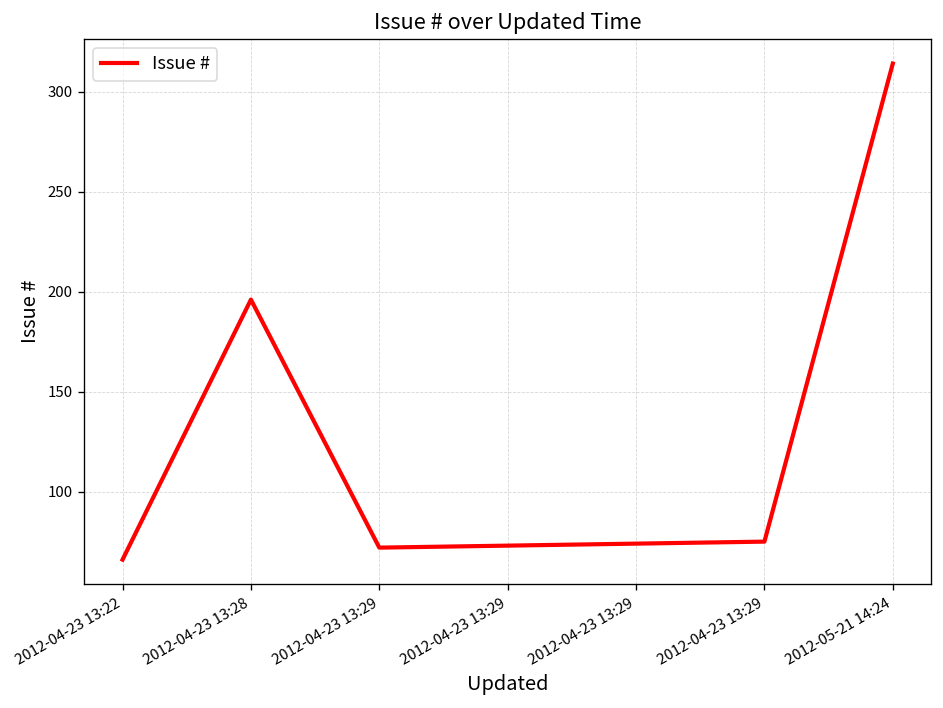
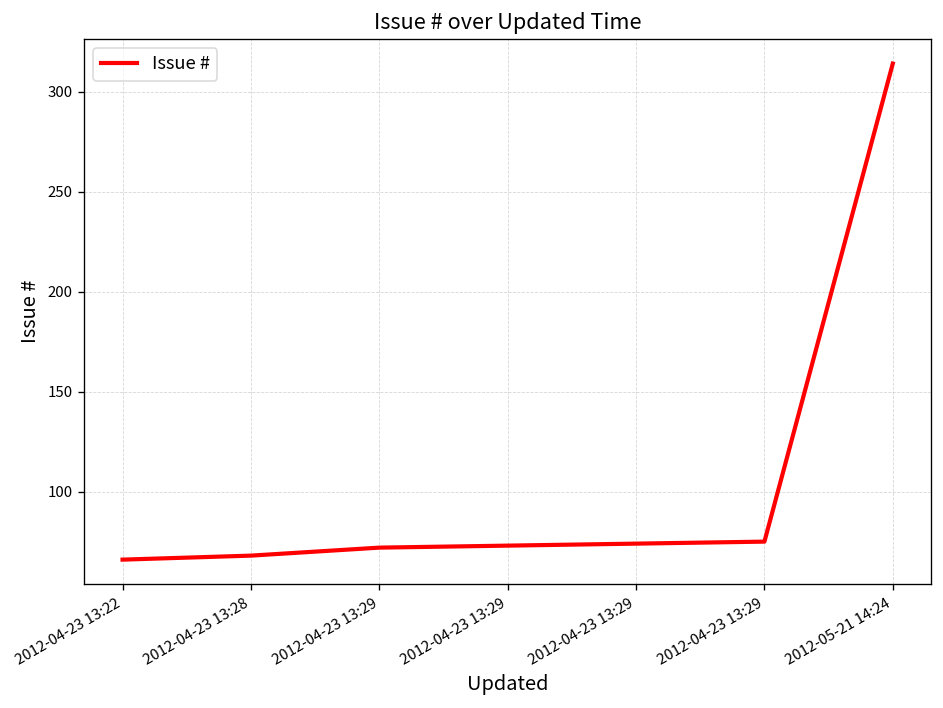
2012-04-23 13:28: 196 -> 68
